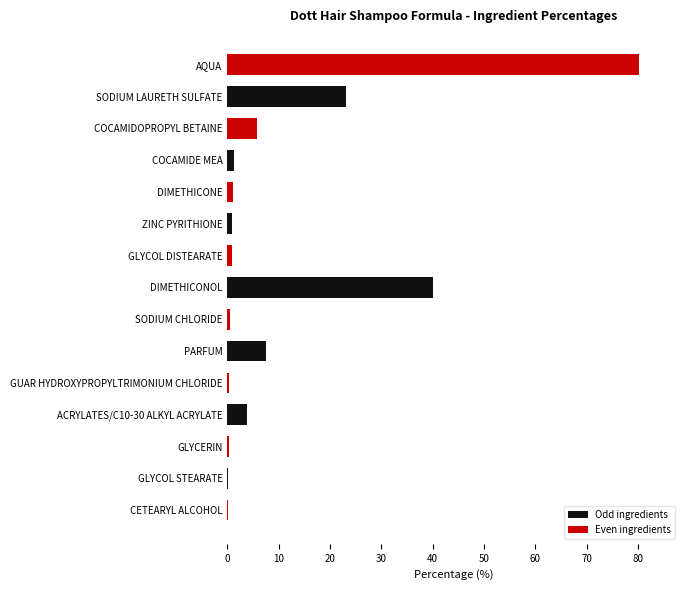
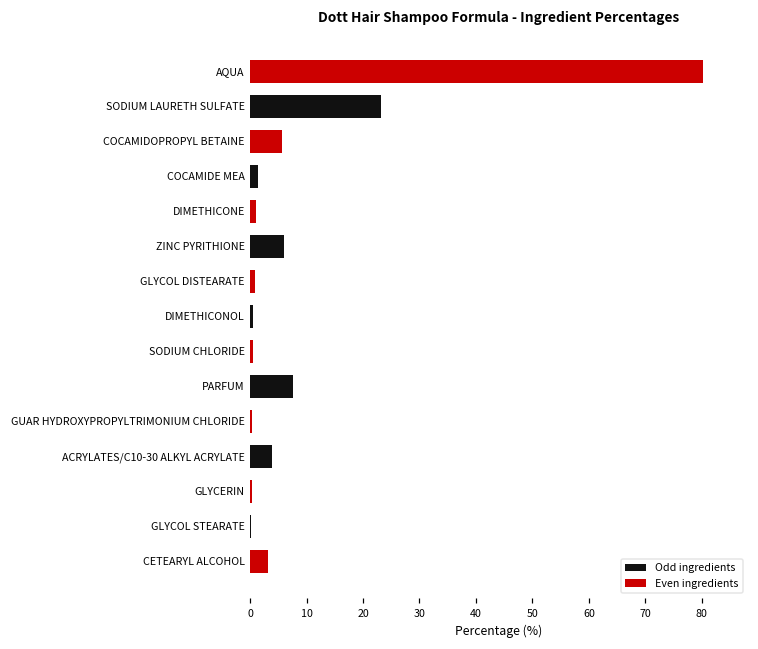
ZINC PYRITHIONE: 1 -> 6
DIMETHICONOL: 40 -> 1
CETEARYL ALCOHOL: 0 -> 3
